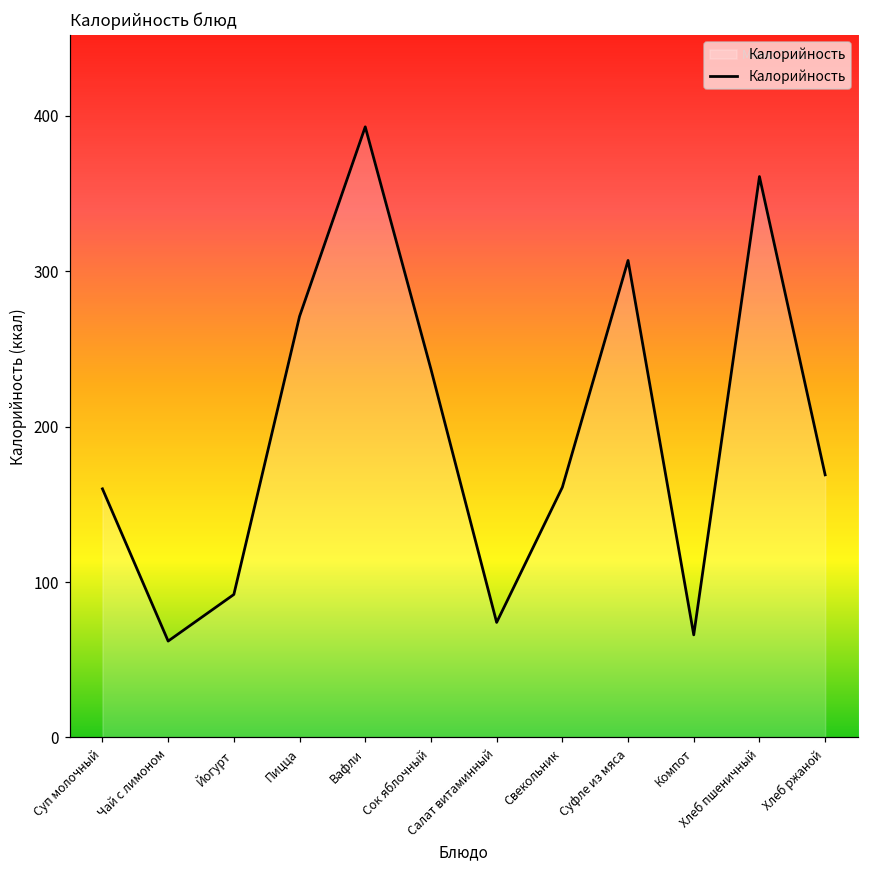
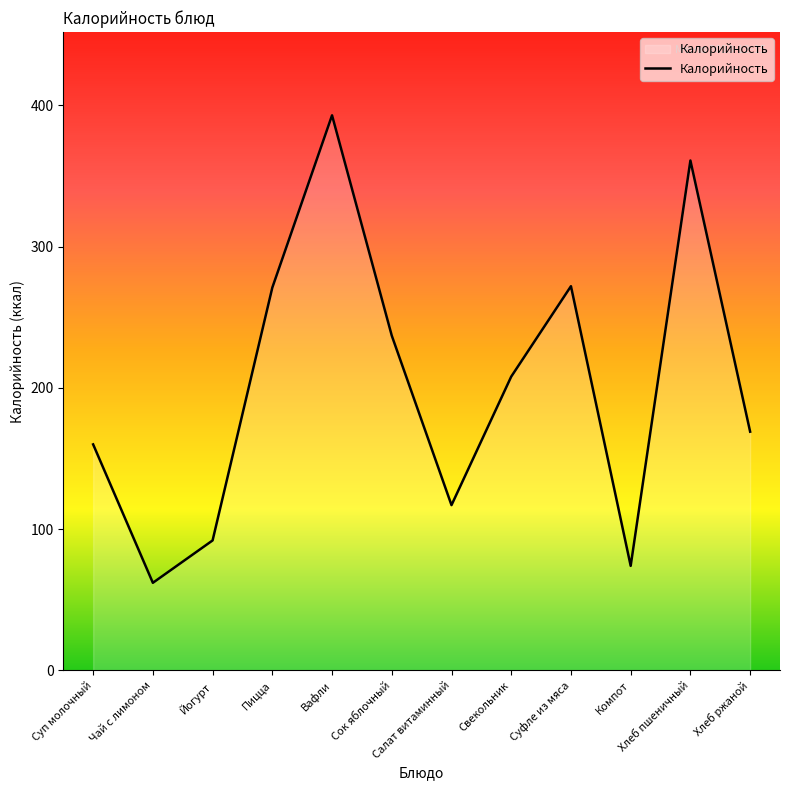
Салат витаминный: 74 -> 117
Свекольник: 161 -> 208
Суфле из мяса: 307 -> 272
Компот: 66 -> 74
